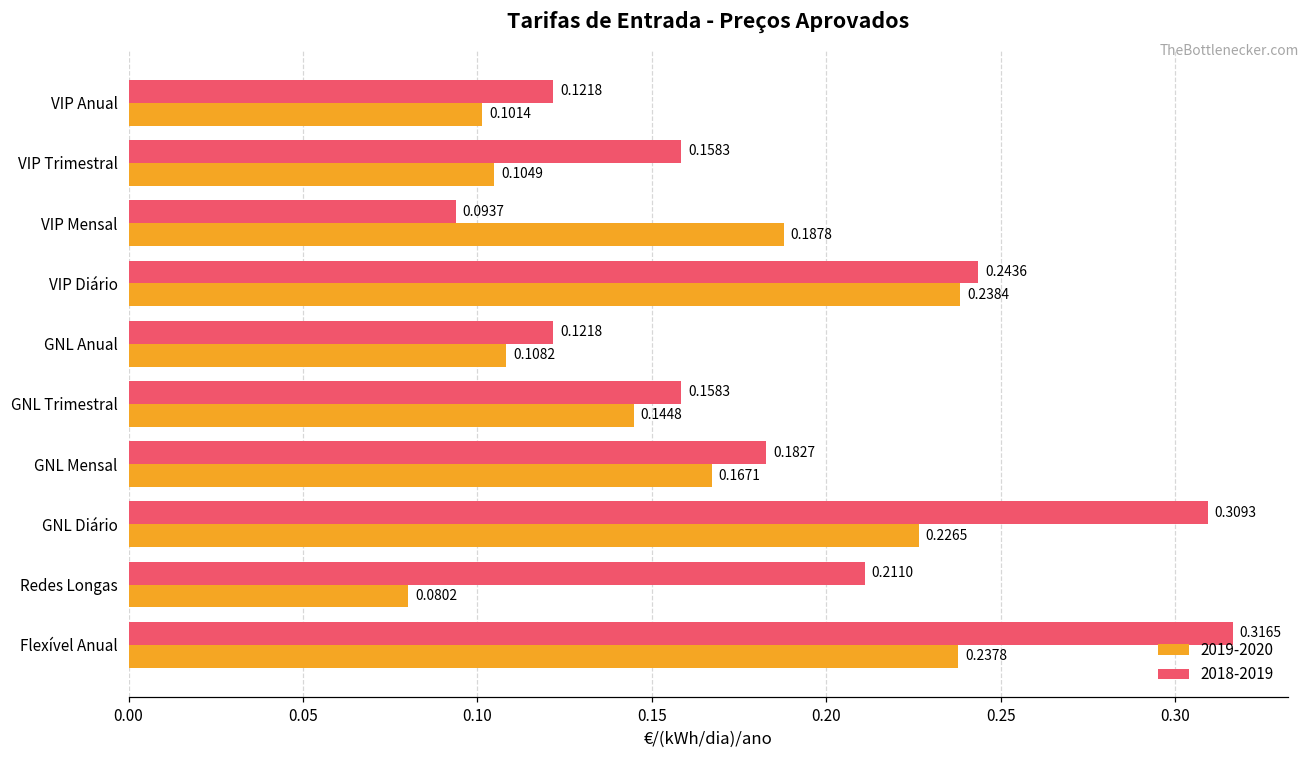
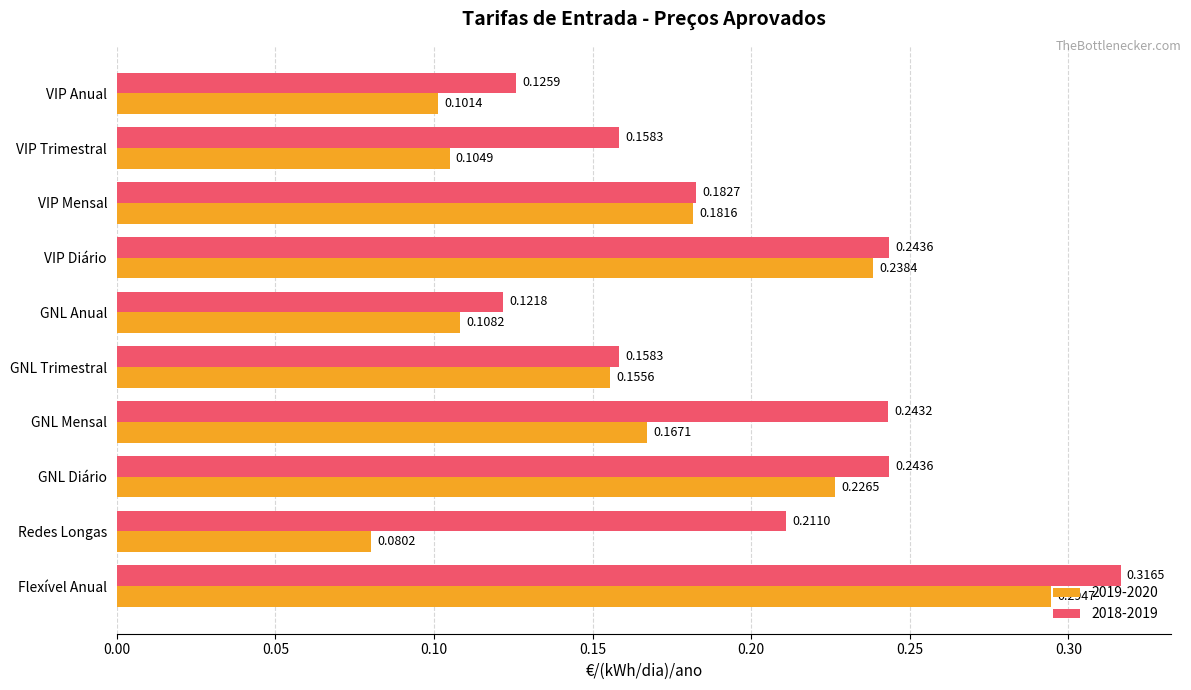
2018-2019, VIP Anual: 0.1218 -> 0.1259
2018-2019, VIP Mensal: 0.0937 -> 0.1827
2019-2020, VIP Mensal: 0.1878 -> 0.1816
2019-2020, GNL Trimestral: 0.1448 -> 0.1556
2018-2019, GNL Mensal: 0.1827 -> 0.2432
2018-2019, GNL Diário: 0.3093 -> 0.2436
2019-2020, Flexível Anual: 0.2378 -> 0.2947
